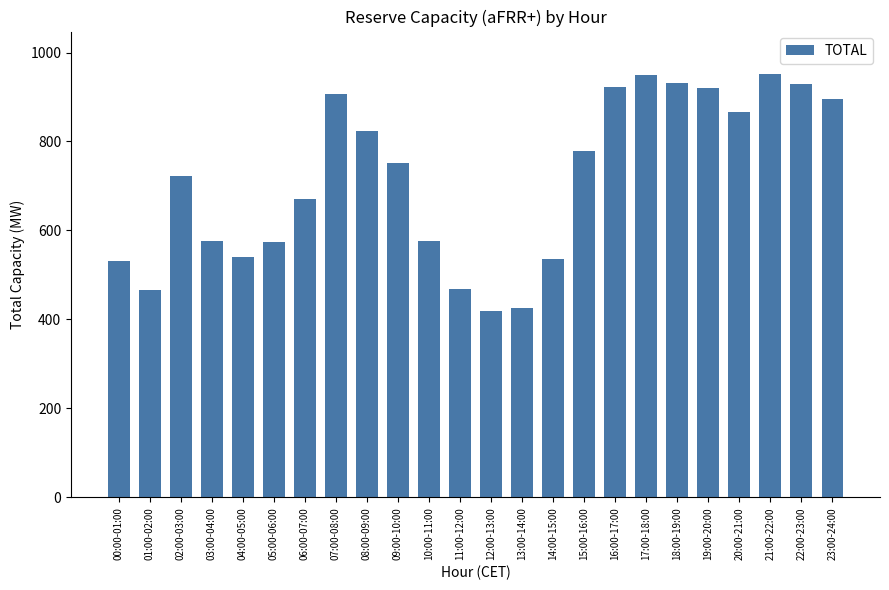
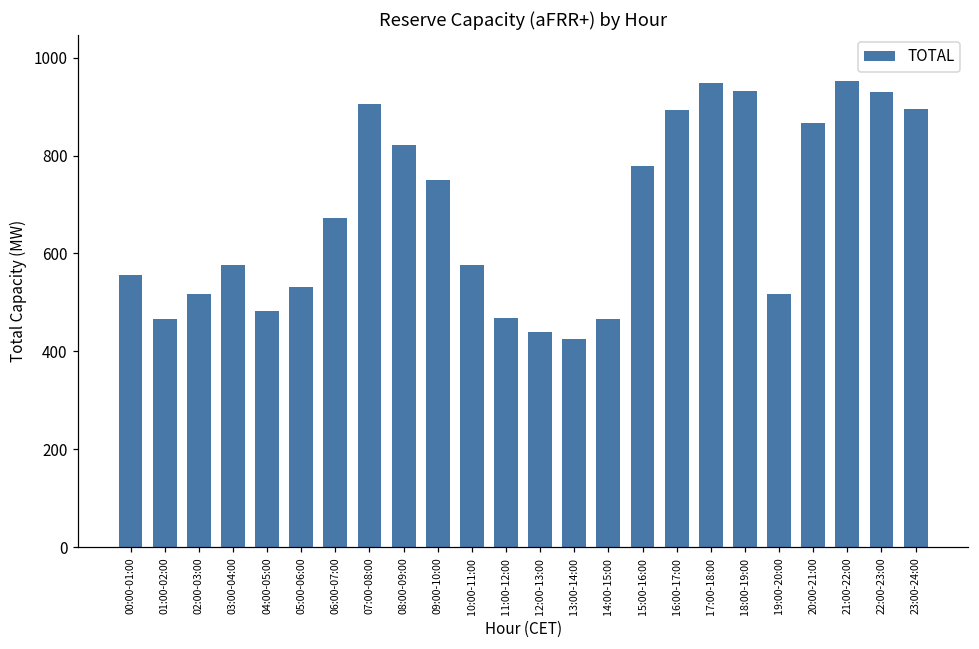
00:00-01:00: 530 -> 560
02:00-03:00: 720 -> 520
04:00-05:00: 540 -> 480
05:00-06:00: 570 -> 530
12:00-13:00: 420 -> 440
14:00-15:00: 530 -> 470
16:00-17:00: 920 -> 890
19:00-20:00: 920 -> 520
